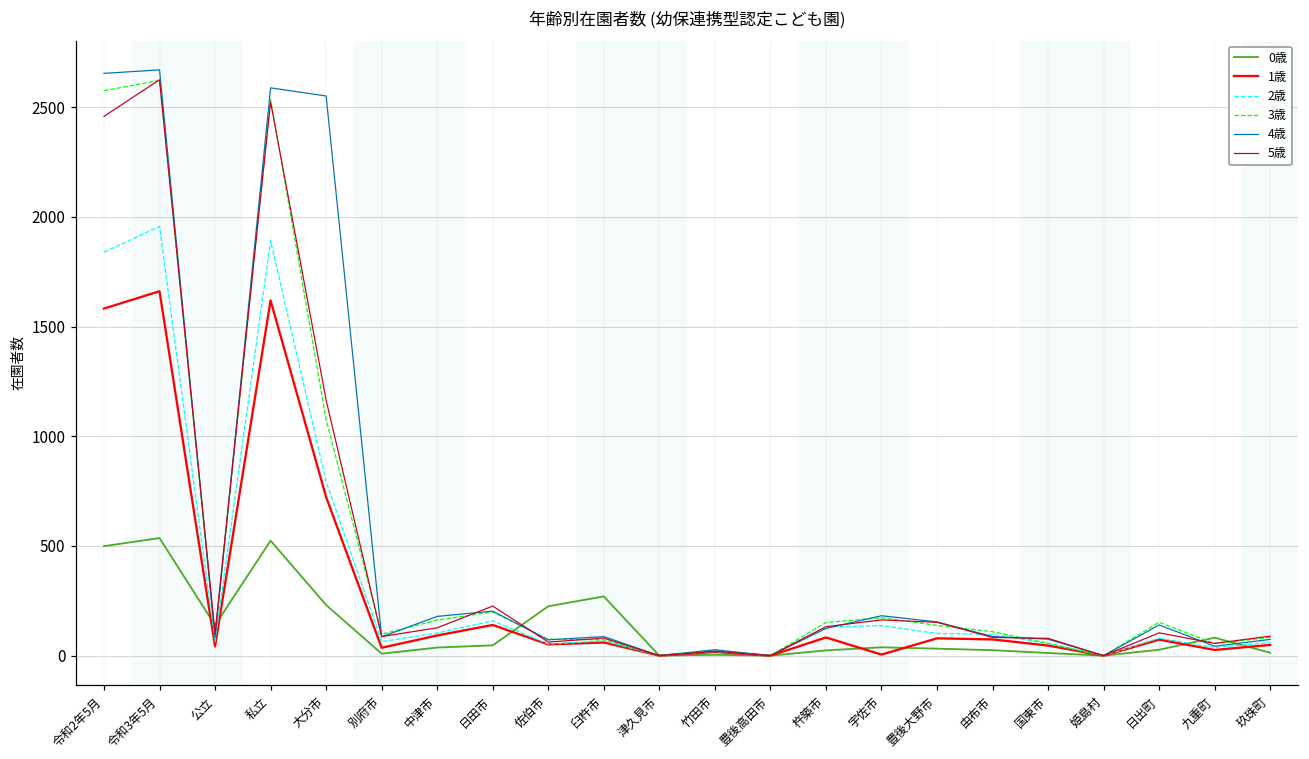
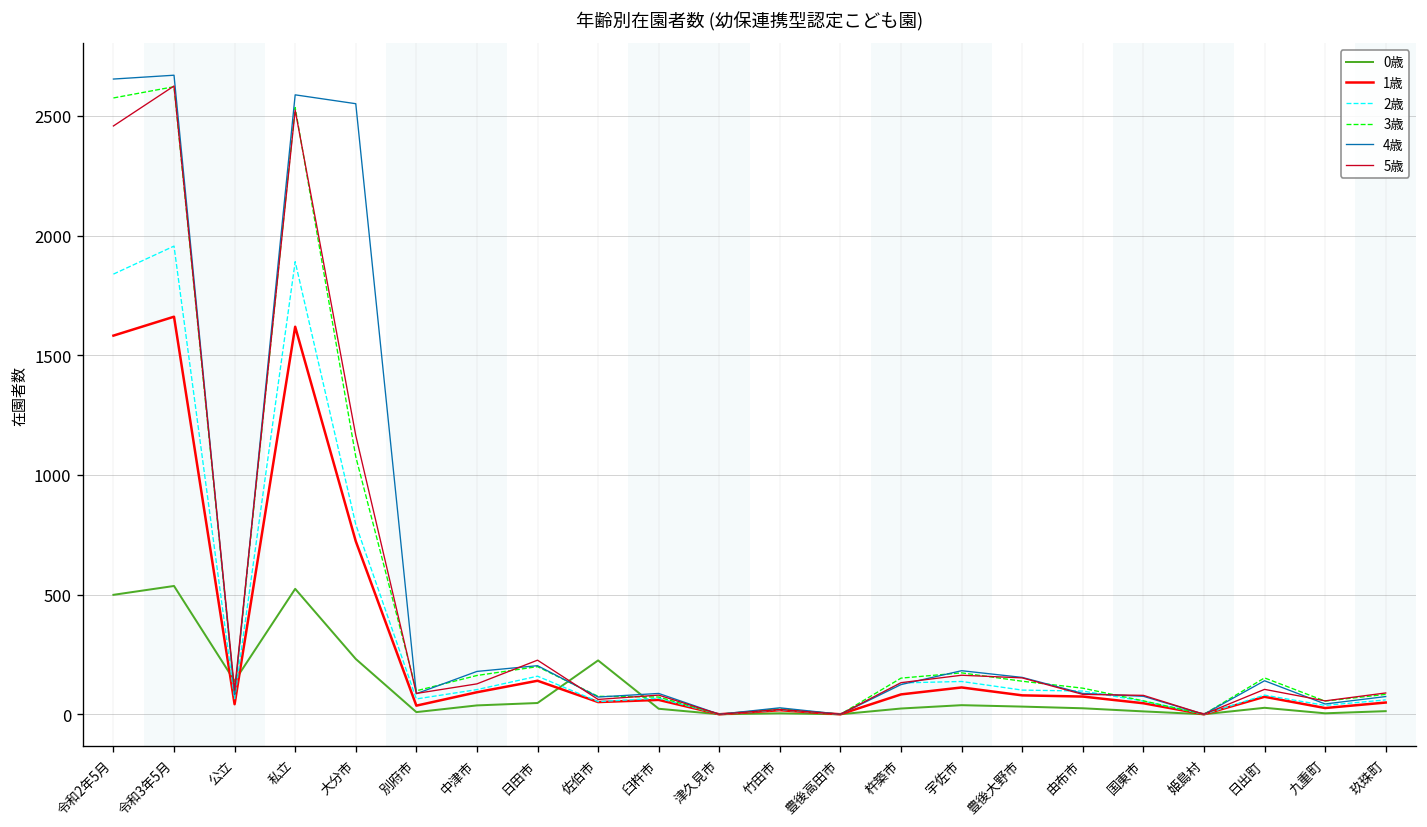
0歳, 臼杵市: 270 -> 20
1歳, 宇佐市: 10 -> 110
0歳, 九重町: 80 -> 0
